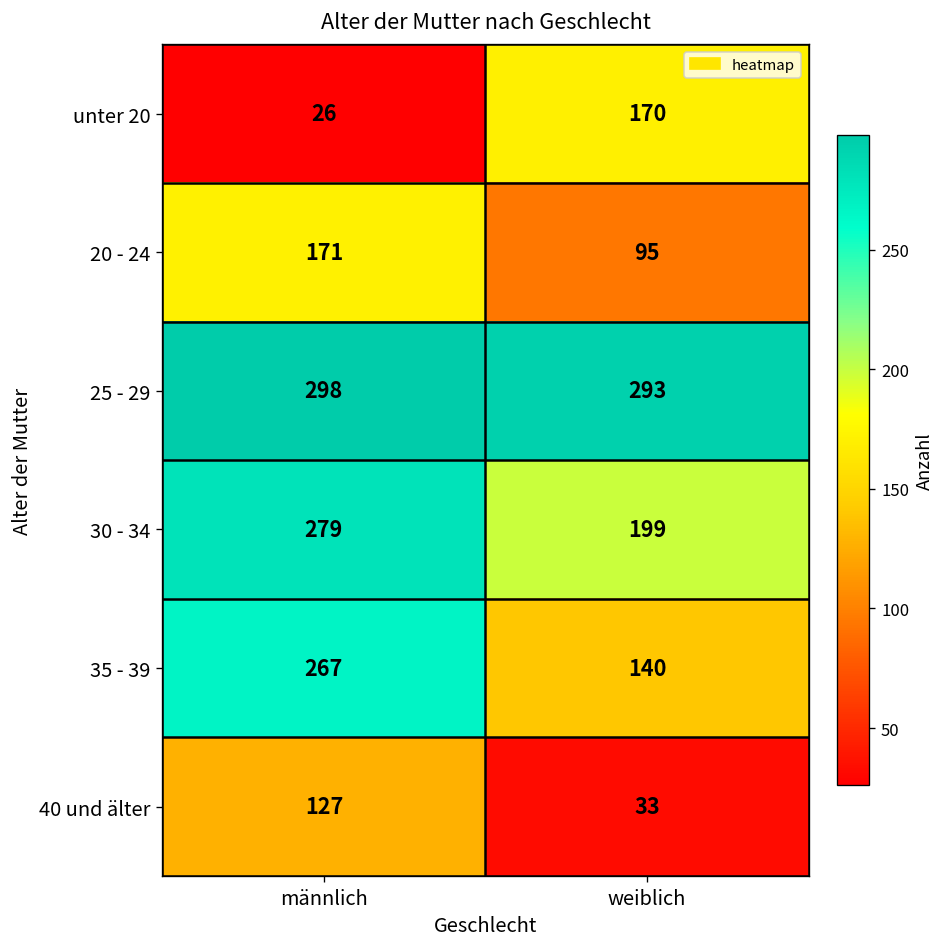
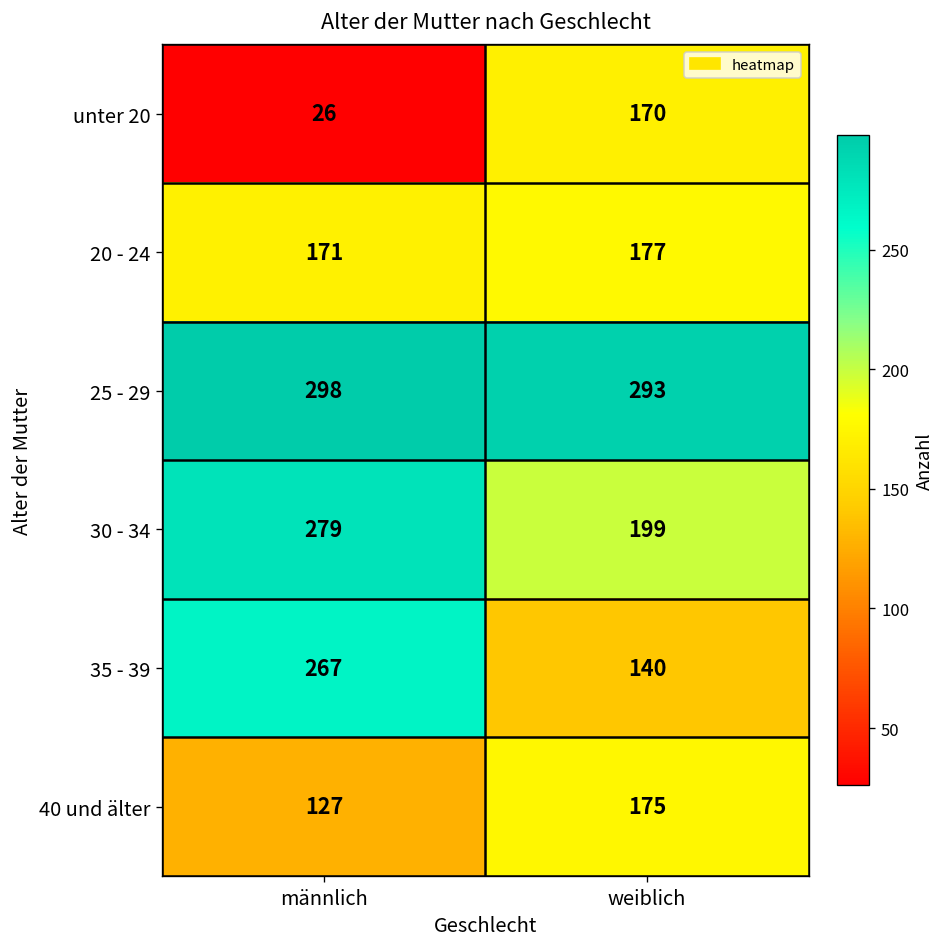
20 - 24, weiblich: 95 -> 177
40 und älter, weiblich: 33 -> 175
